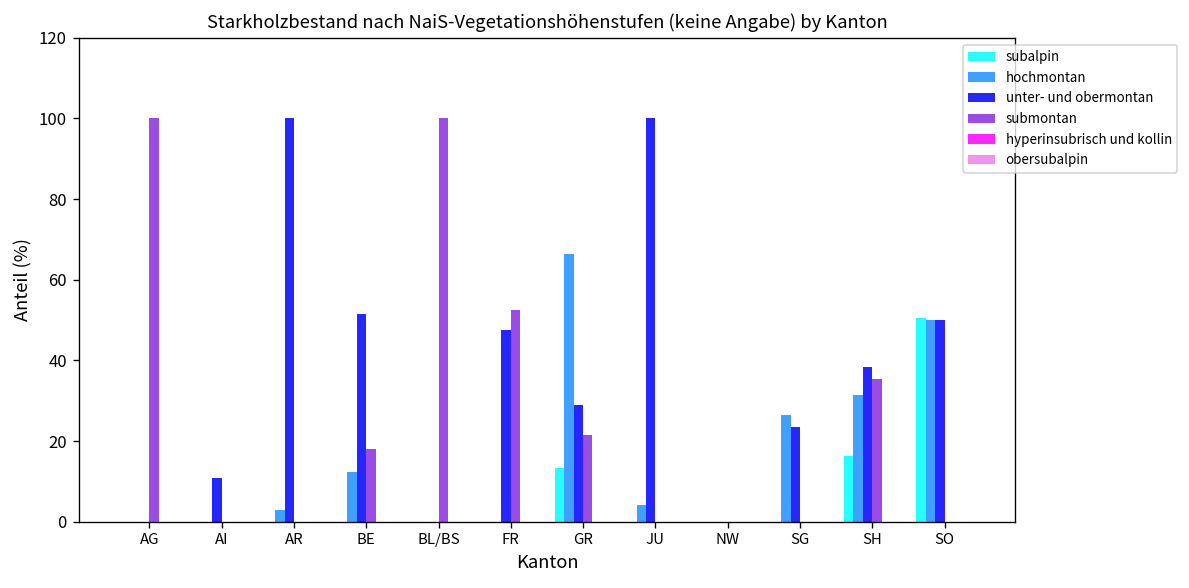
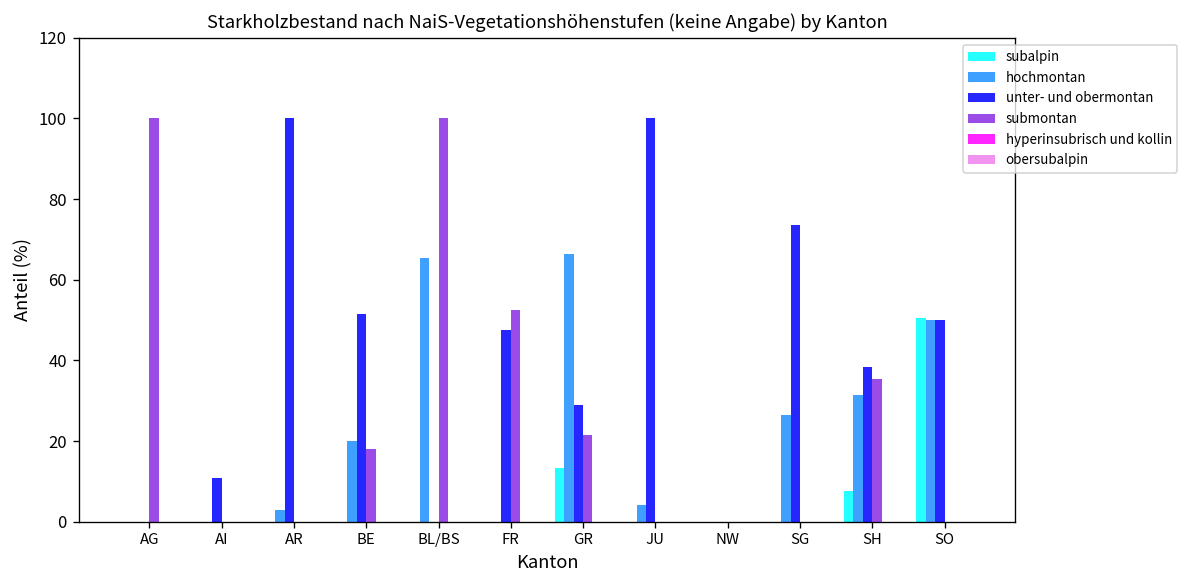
hochmontan, BE: 12 -> 20
hochmontan, BL/BS: 0 -> 66
unter- und obermontan, SG: 23 -> 74
subalpin, SH: 16 -> 8
